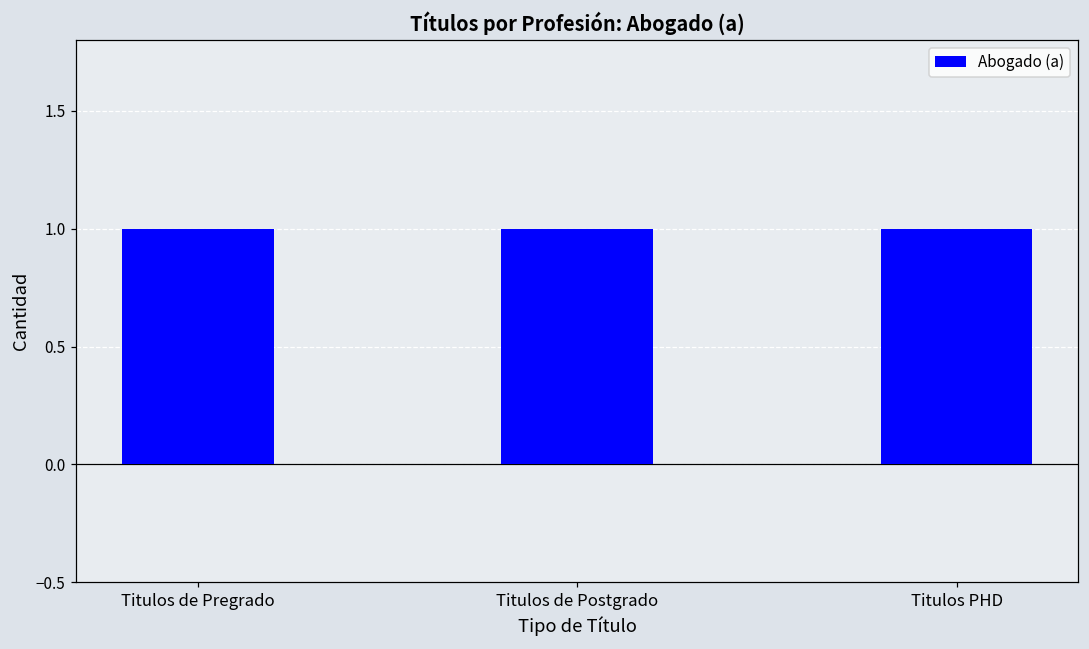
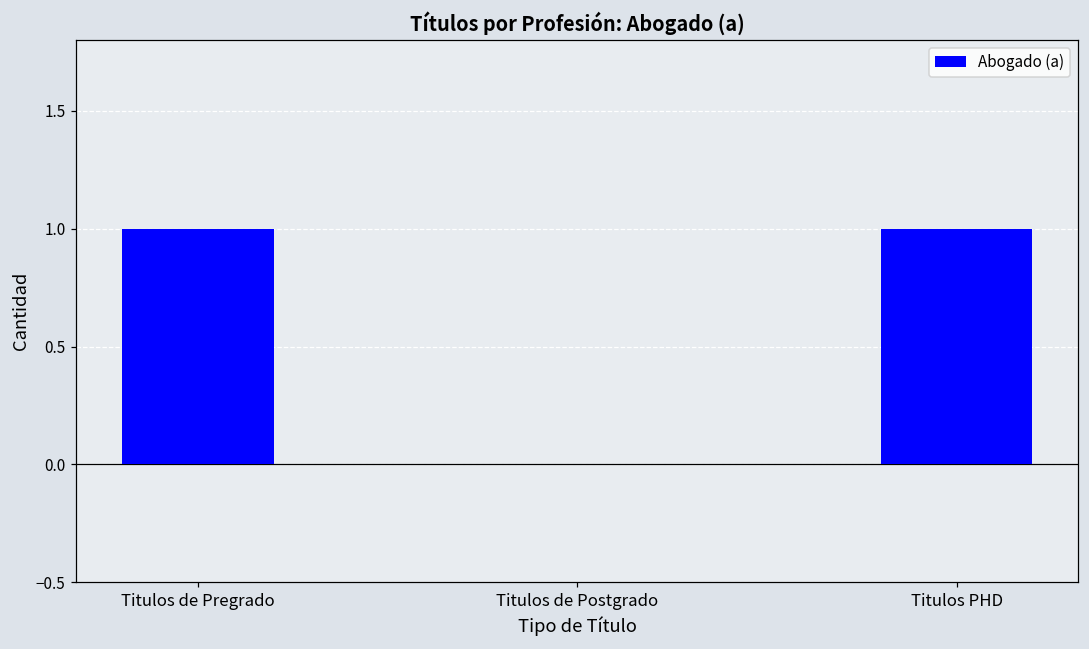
Titulos de Postgrado: 1 -> 0
